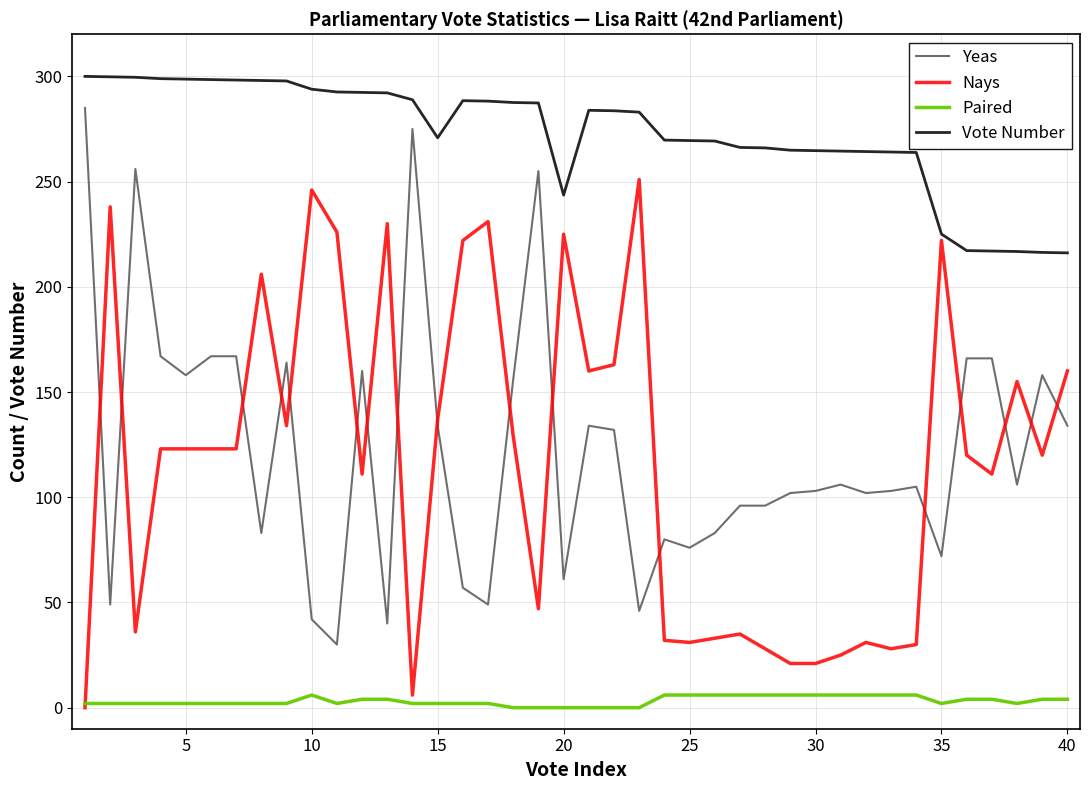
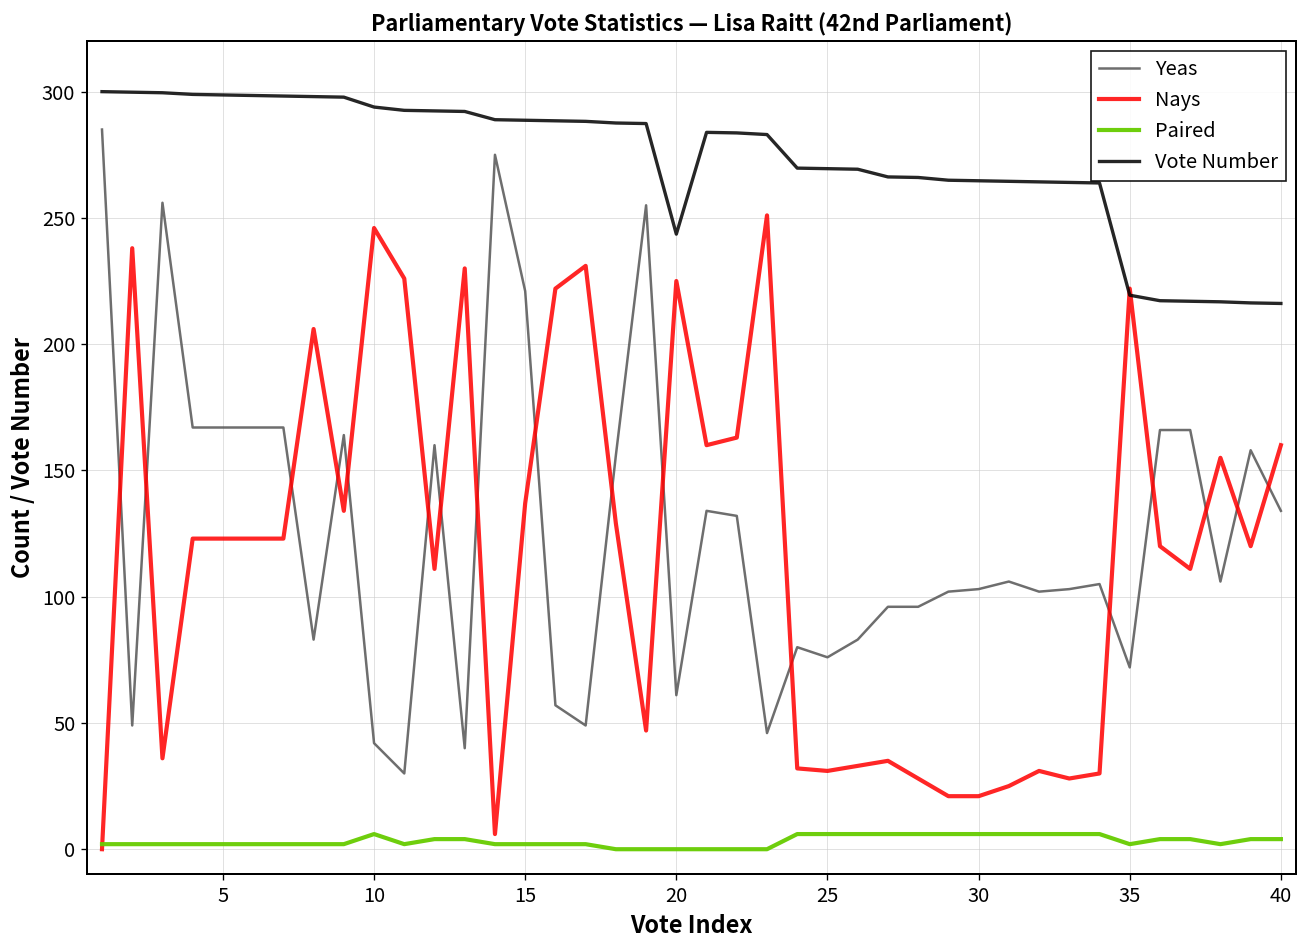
Yeas, 5: 158 -> 167
Yeas, 15: 134 -> 221
Vote Number, 15: 271 -> 289
Vote Number, 35: 225 -> 219
